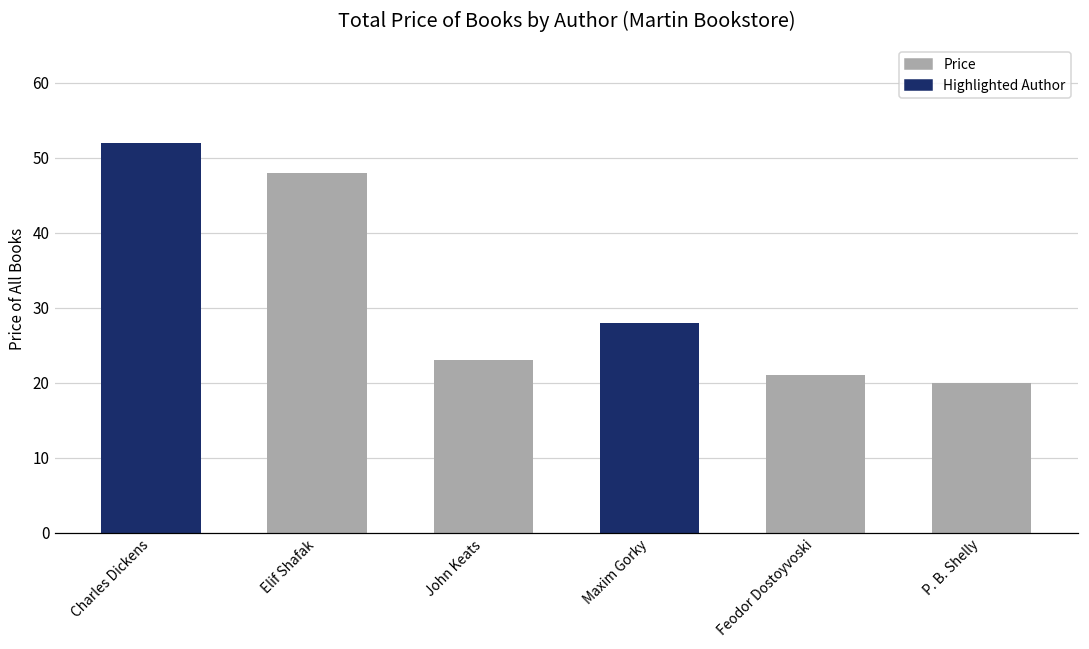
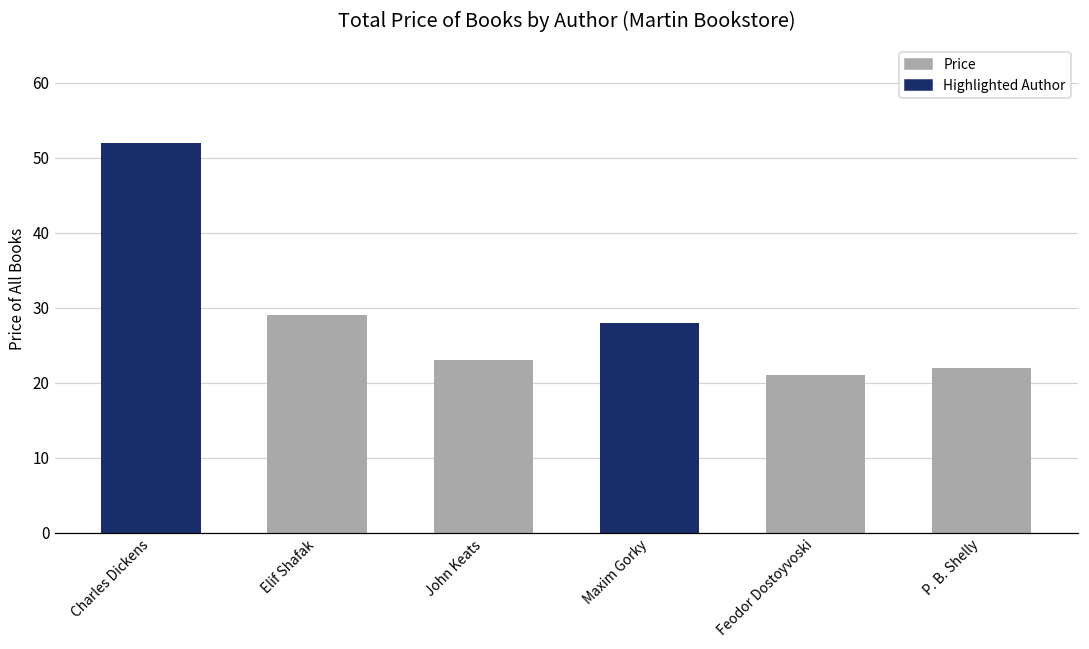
Elif Shafak: 48 -> 29
P. B. Shelly: 20 -> 22
